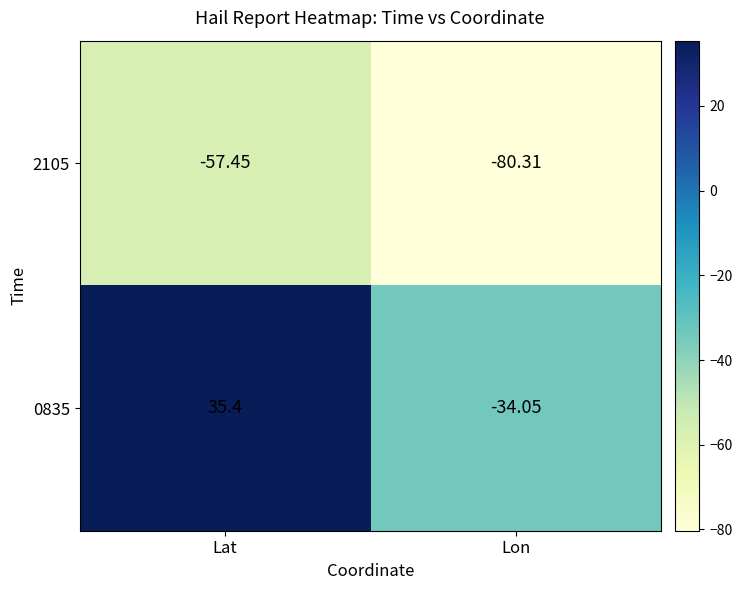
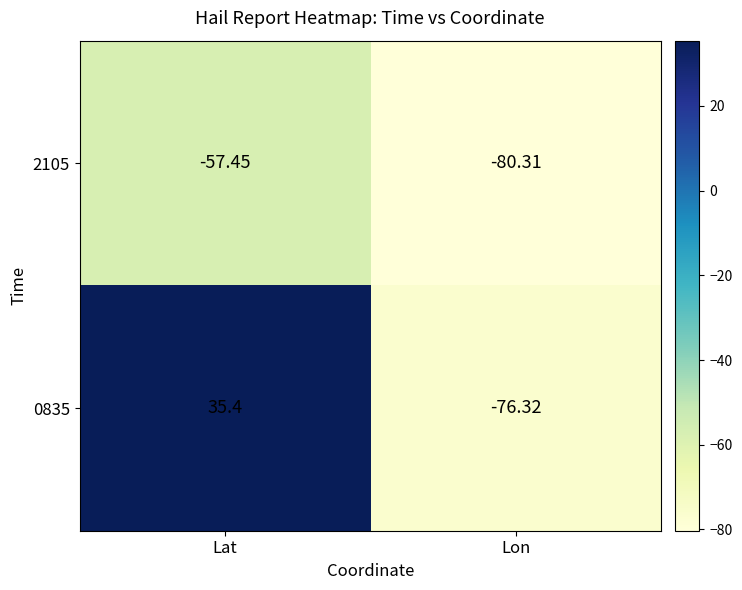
0835, Lon: -34.05 -> -76.32
